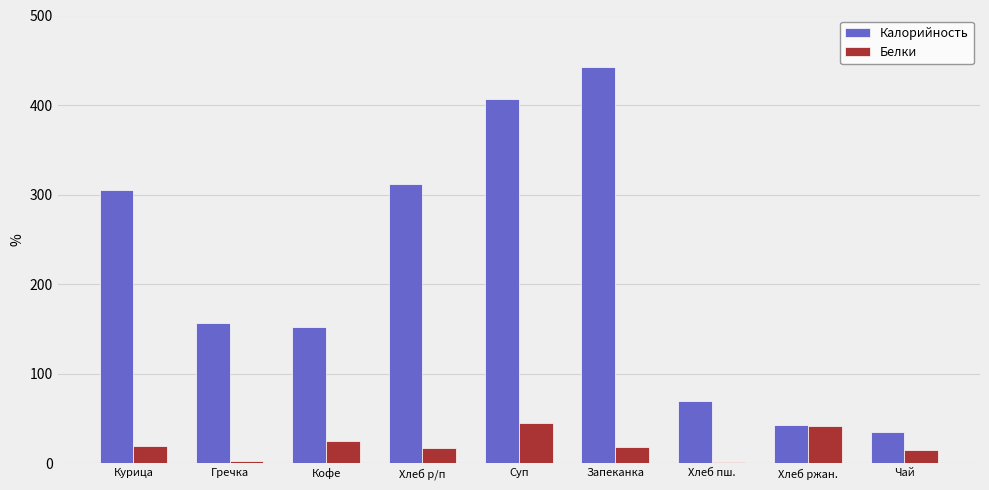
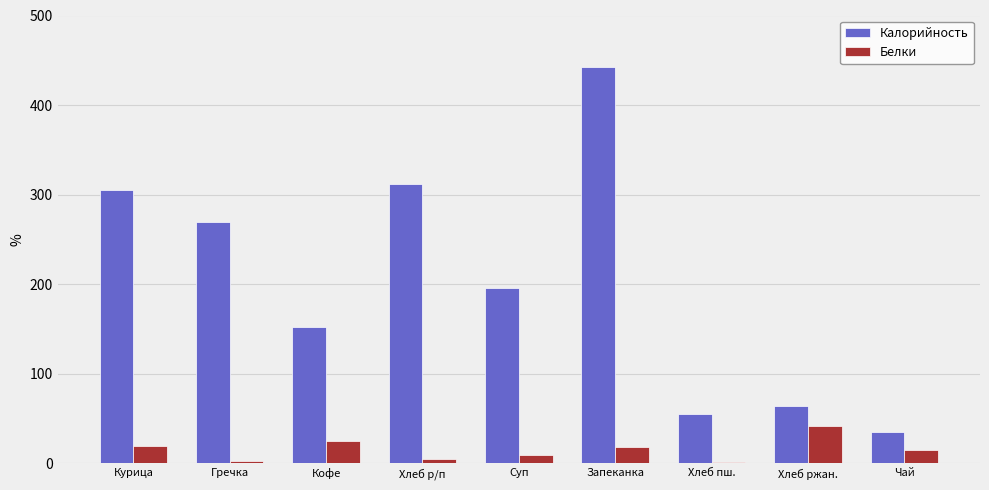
Калорийность, Гречка: 160 -> 270
Белки, Хлеб р/п: 20 -> 10
Калорийность, Суп: 410 -> 200
Белки, Суп: 50 -> 10
Калорийность, Хлеб пш.: 70 -> 50
Калорийность, Хлеб ржан.: 40 -> 60
